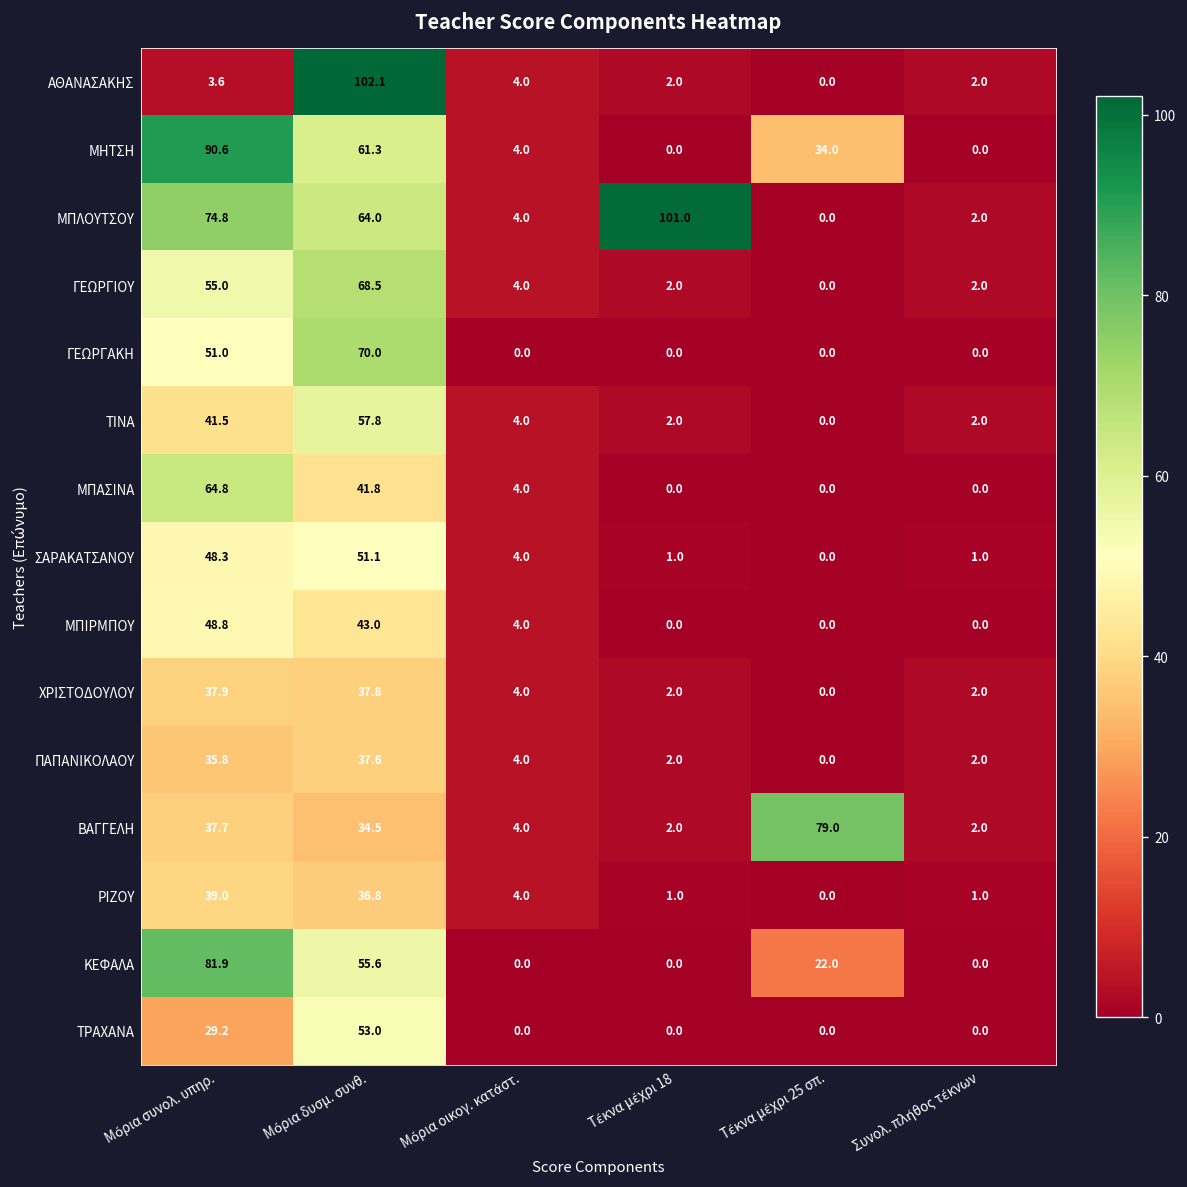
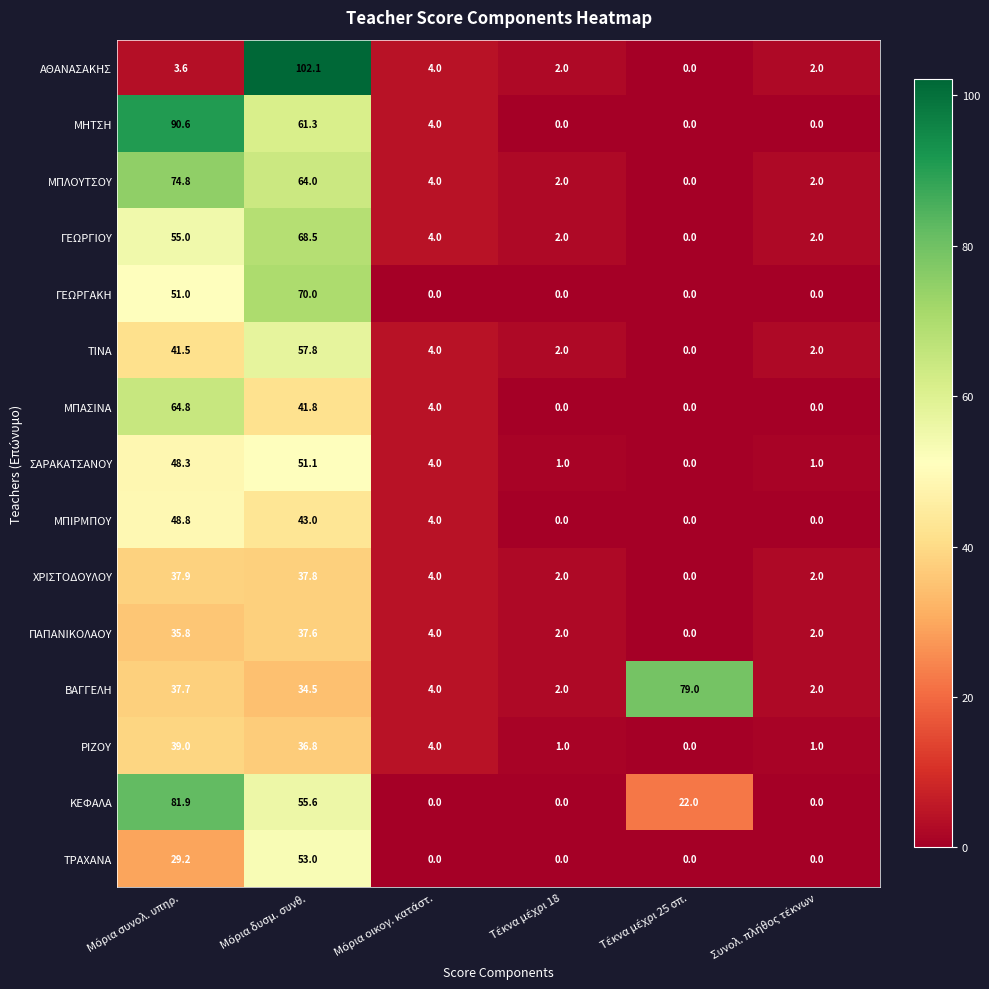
ΜΗΤΣΗ, Τέκνα μέχρι 25 σπ.: 34.0 -> 0.0
ΜΠΛΟΥΤΣΟΥ, Τέκνα μέχρι 18: 101.0 -> 2.0
